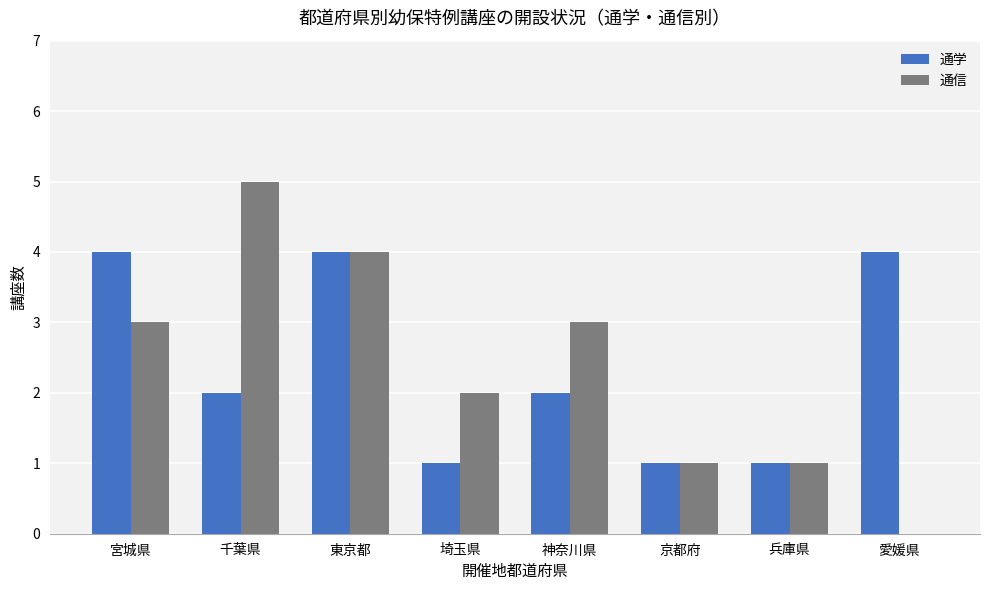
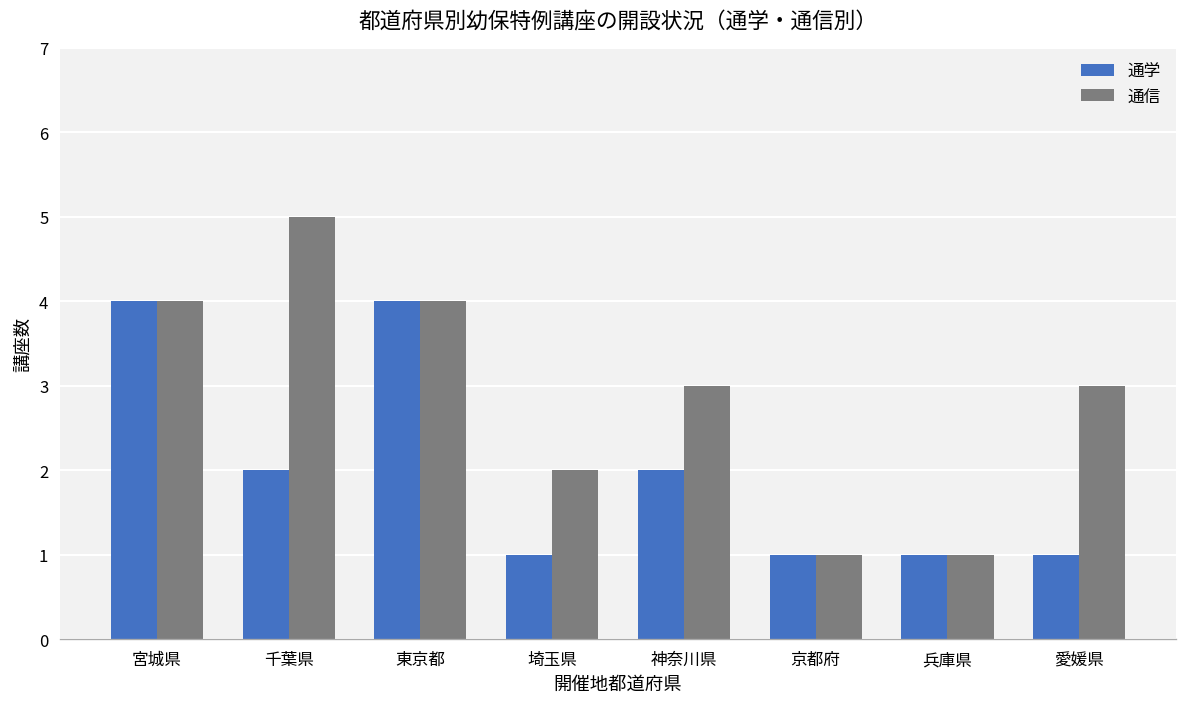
通信, 宮城県: 3 -> 4
通学, 愛媛県: 4 -> 1
通信, 愛媛県: 0 -> 3
